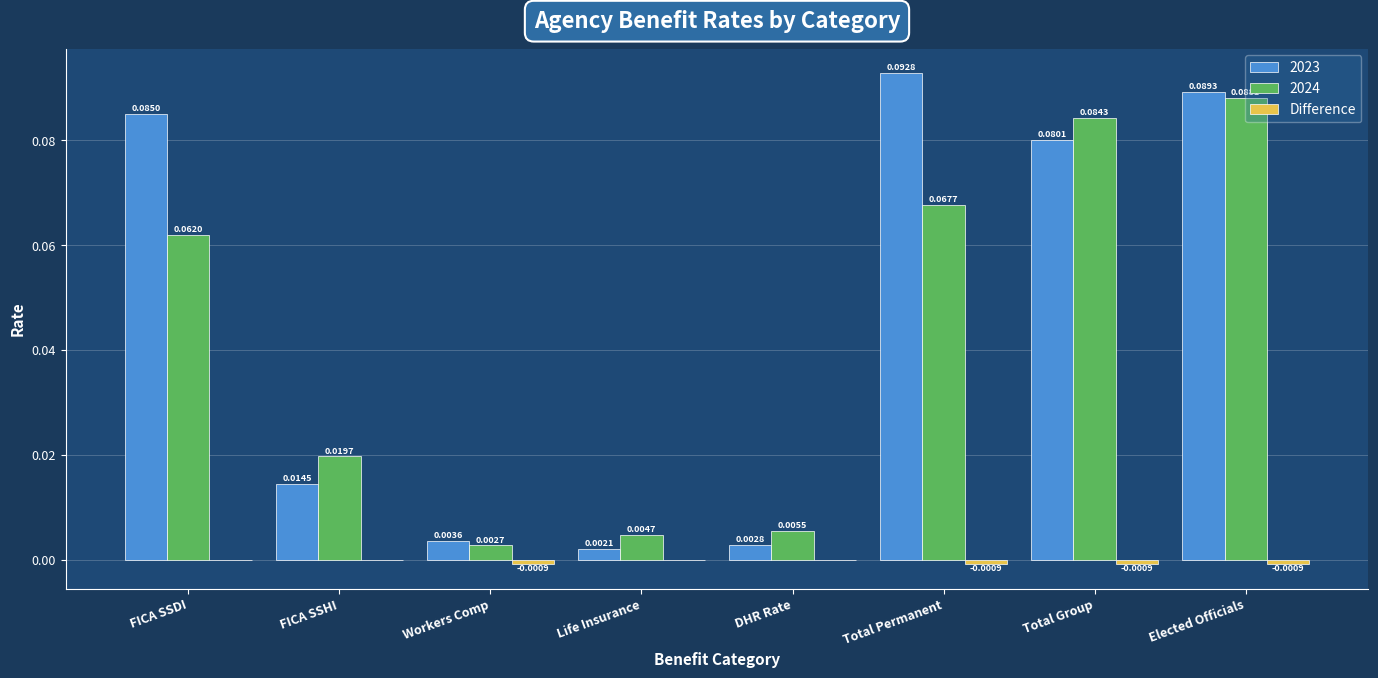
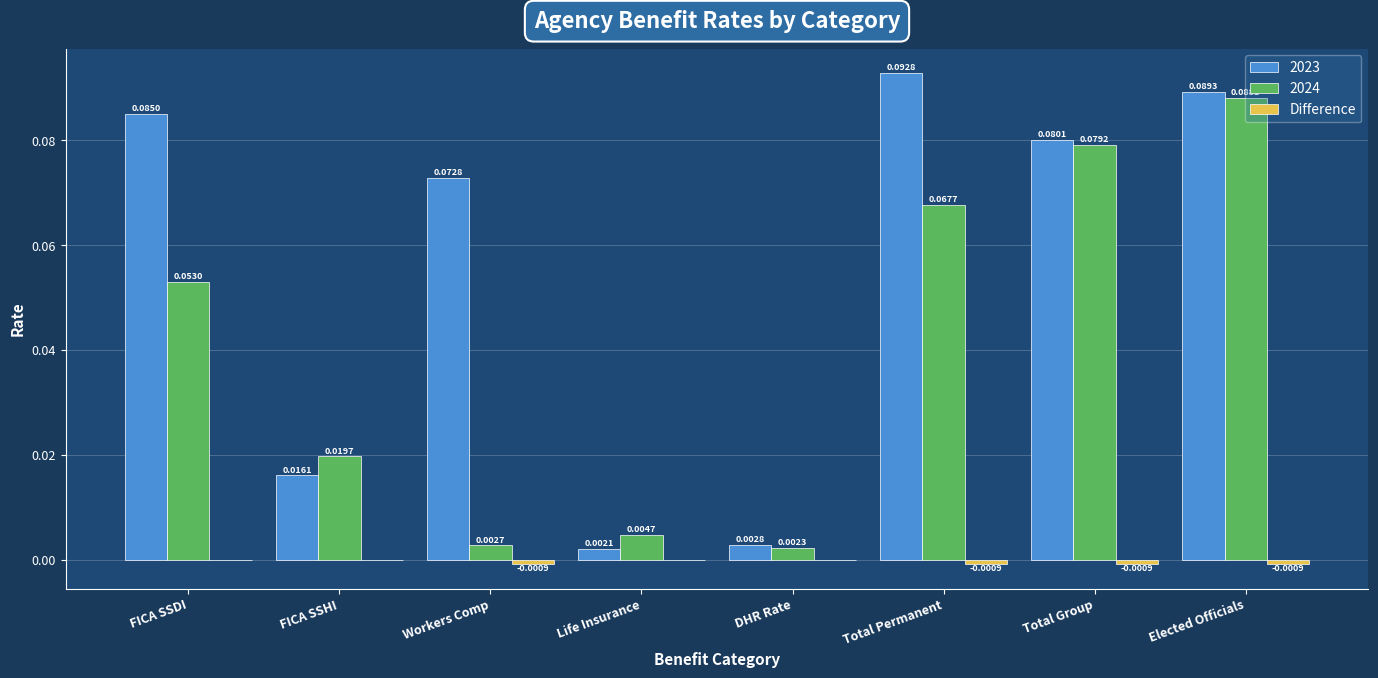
2024, FICA SSDI: 0.0620 -> 0.0530
2023, FICA SSHI: 0.0145 -> 0.0161
2023, Workers Comp: 0.0036 -> 0.0728
2024, DHR Rate: 0.0055 -> 0.0023
2024, Total Group: 0.0843 -> 0.0792
